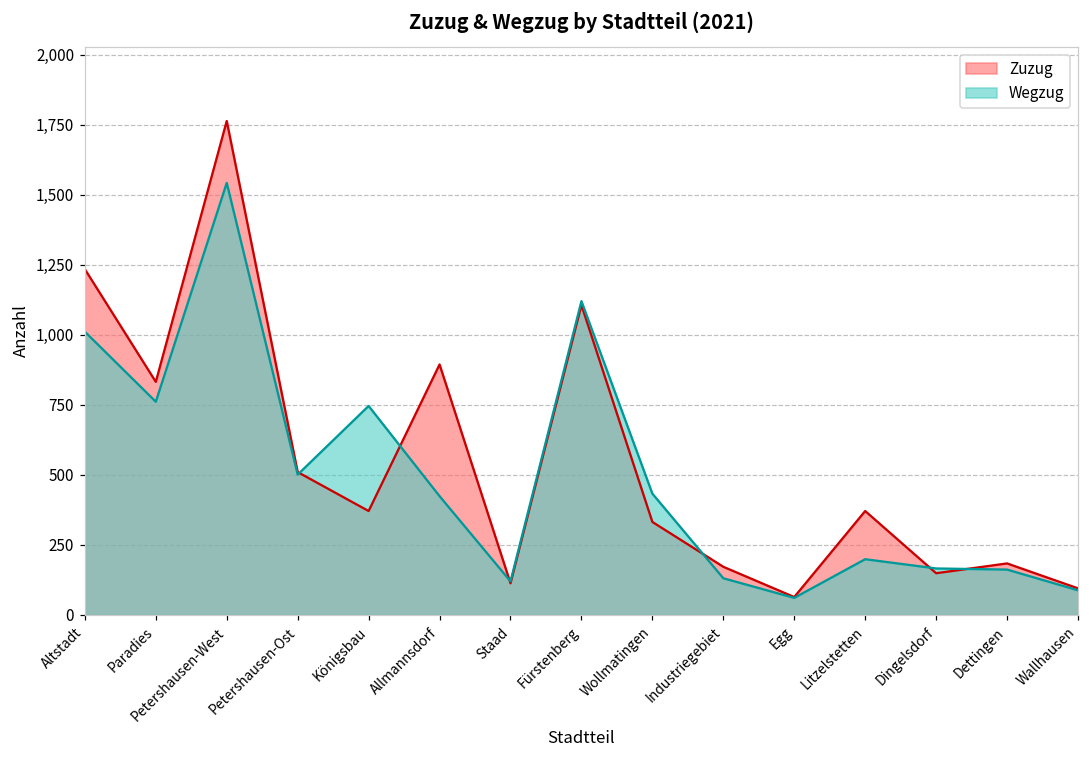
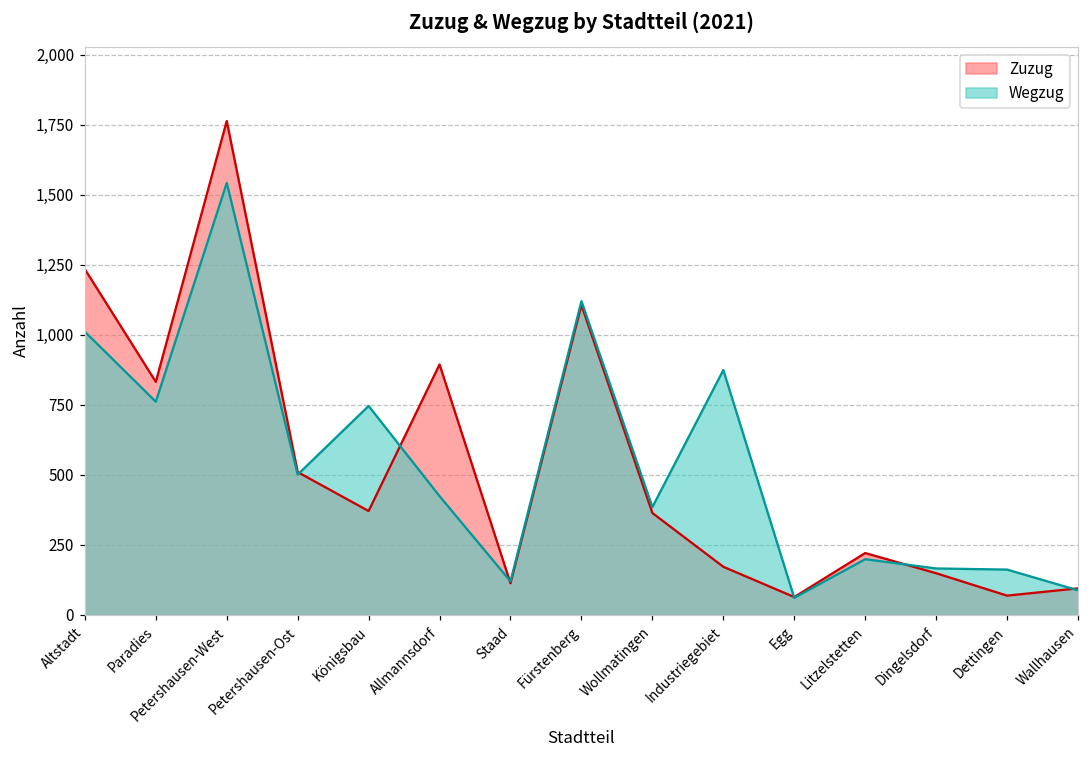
Zuzug, Wollmatingen: 330 -> 360
Wegzug, Wollmatingen: 430 -> 390
Wegzug, Industriegebiet: 130 -> 870
Zuzug, Litzelstetten: 370 -> 220
Zuzug, Dettingen: 180 -> 70
